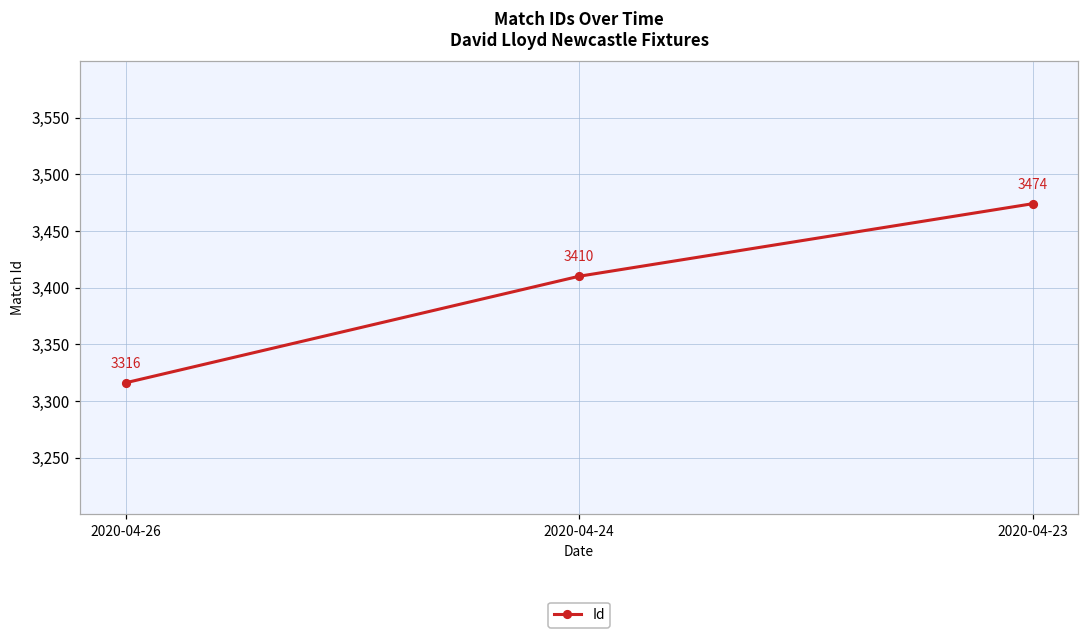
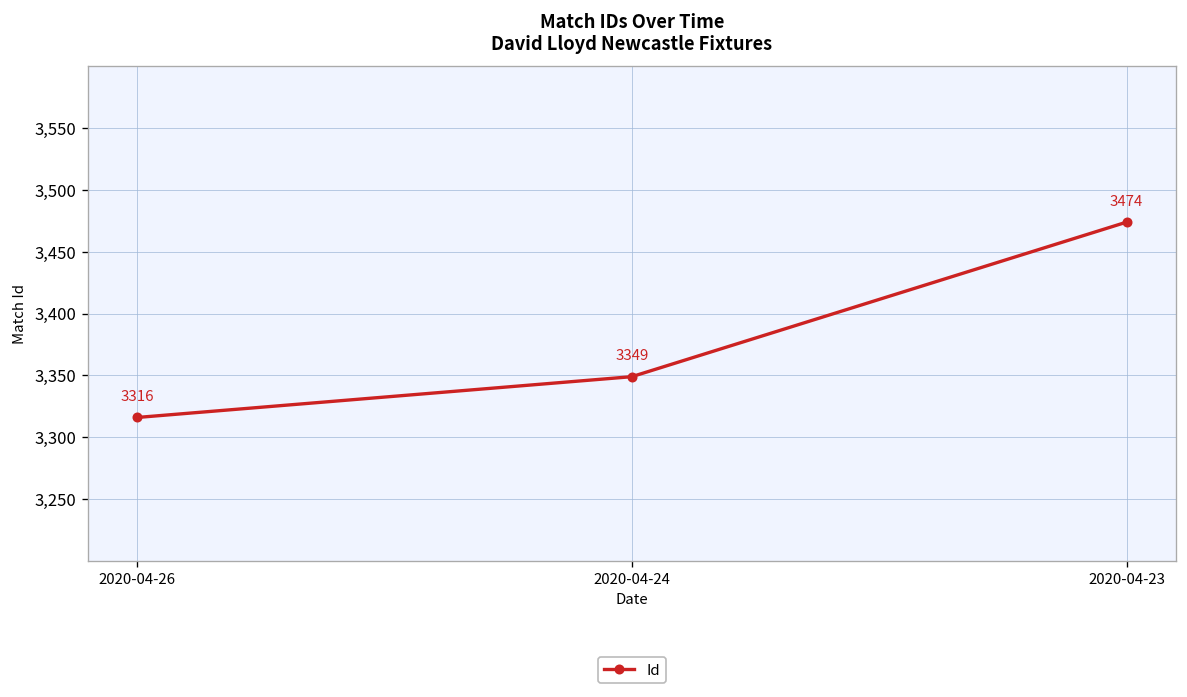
2020-04-24: 3410 -> 3349
